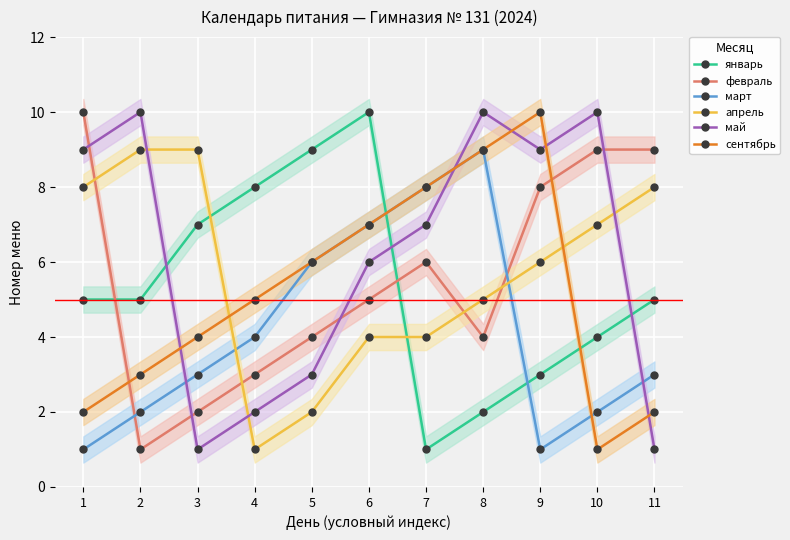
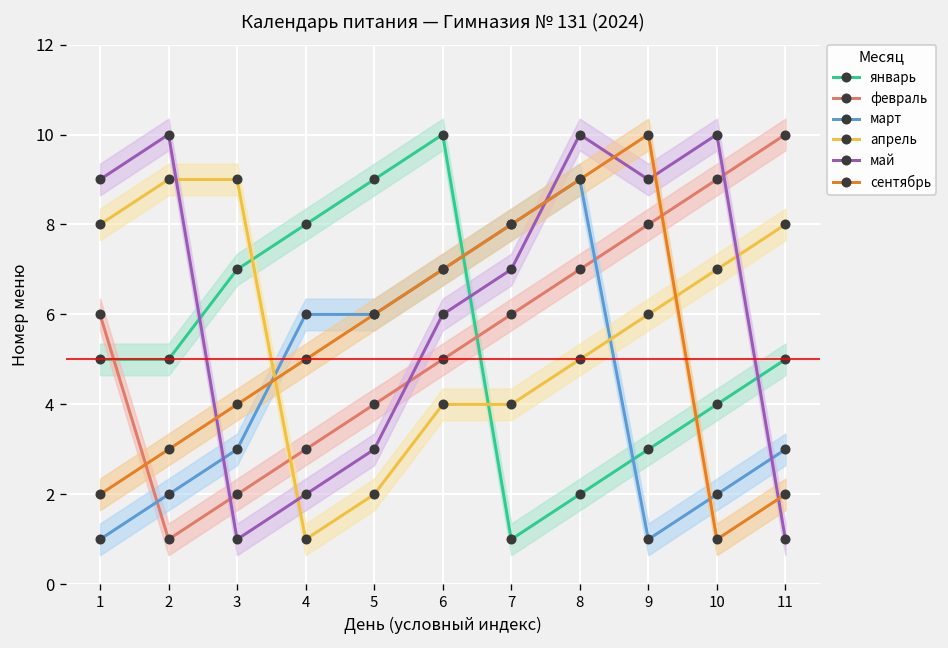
февраль, 1: 10 -> 6
март, 4: 4 -> 6
февраль, 8: 4 -> 7
февраль, 11: 9 -> 10
